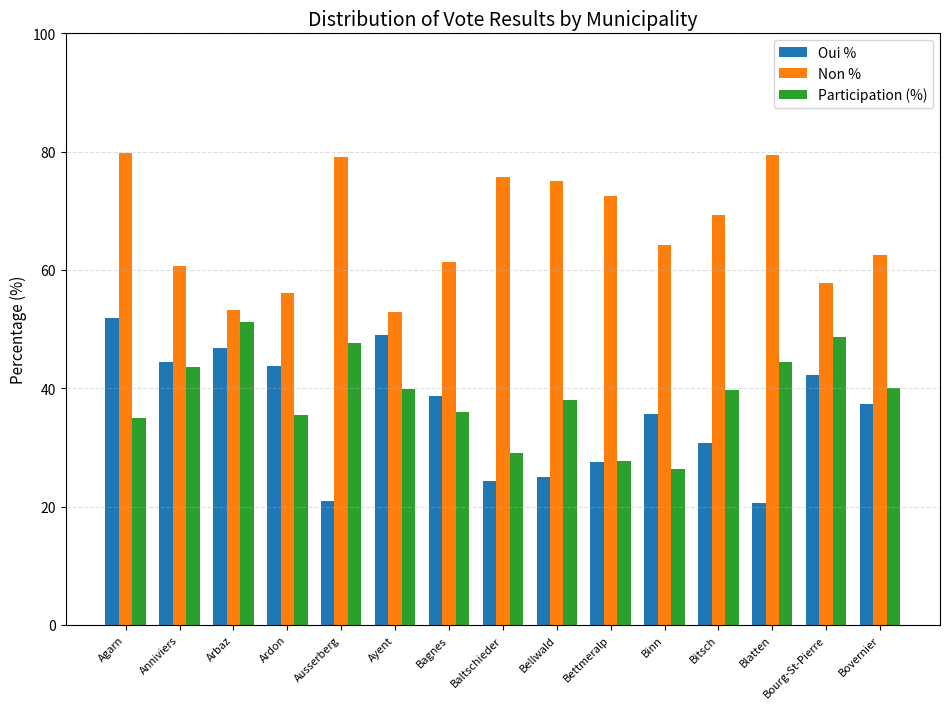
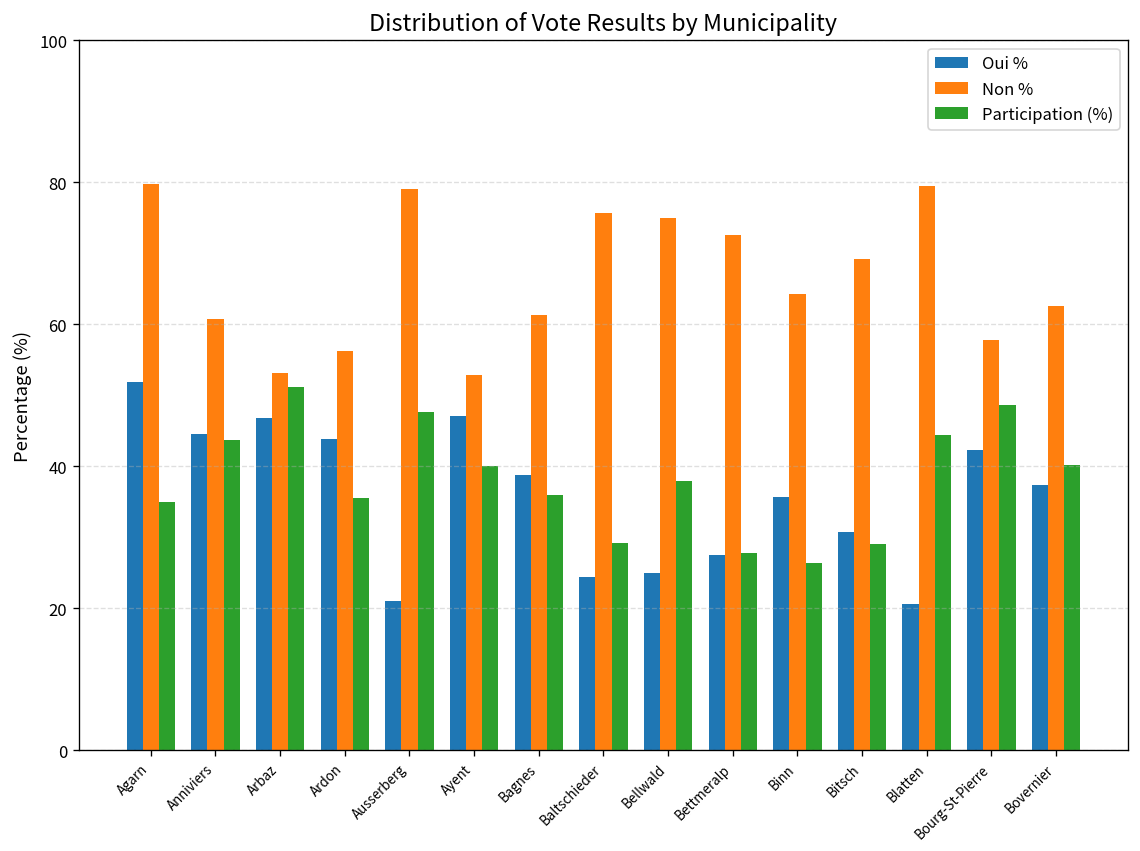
Oui %, Ayent: 49 -> 47
Participation (%), Bitsch: 40 -> 29
